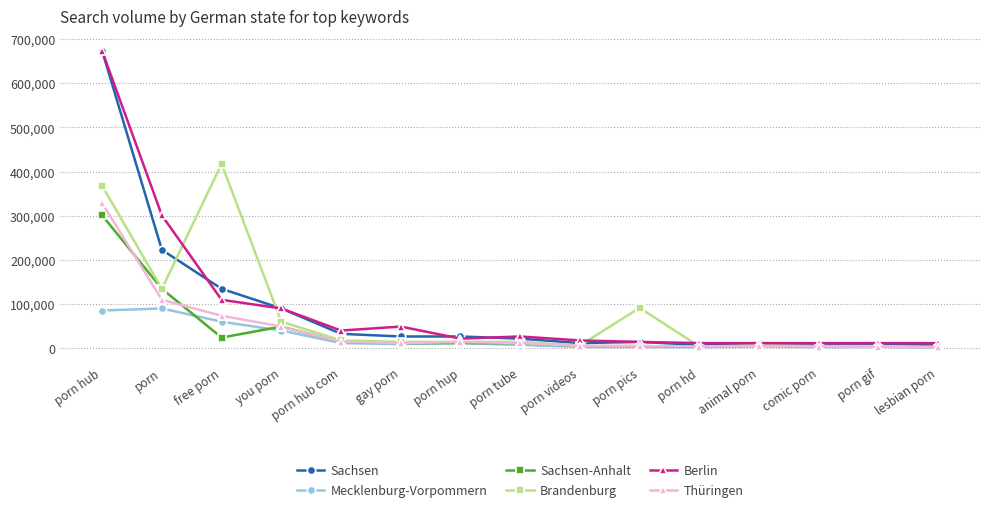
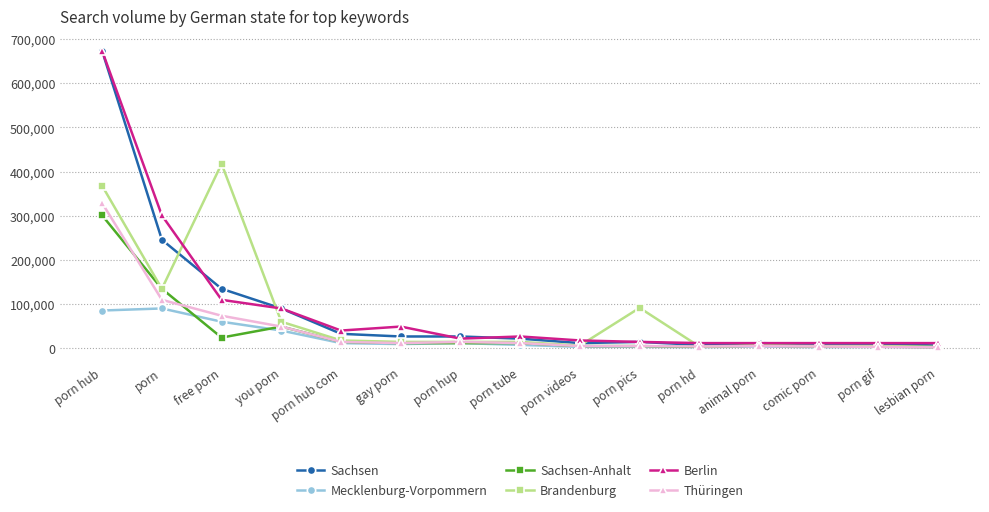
Sachsen, porn: 220,000 -> 250,000
